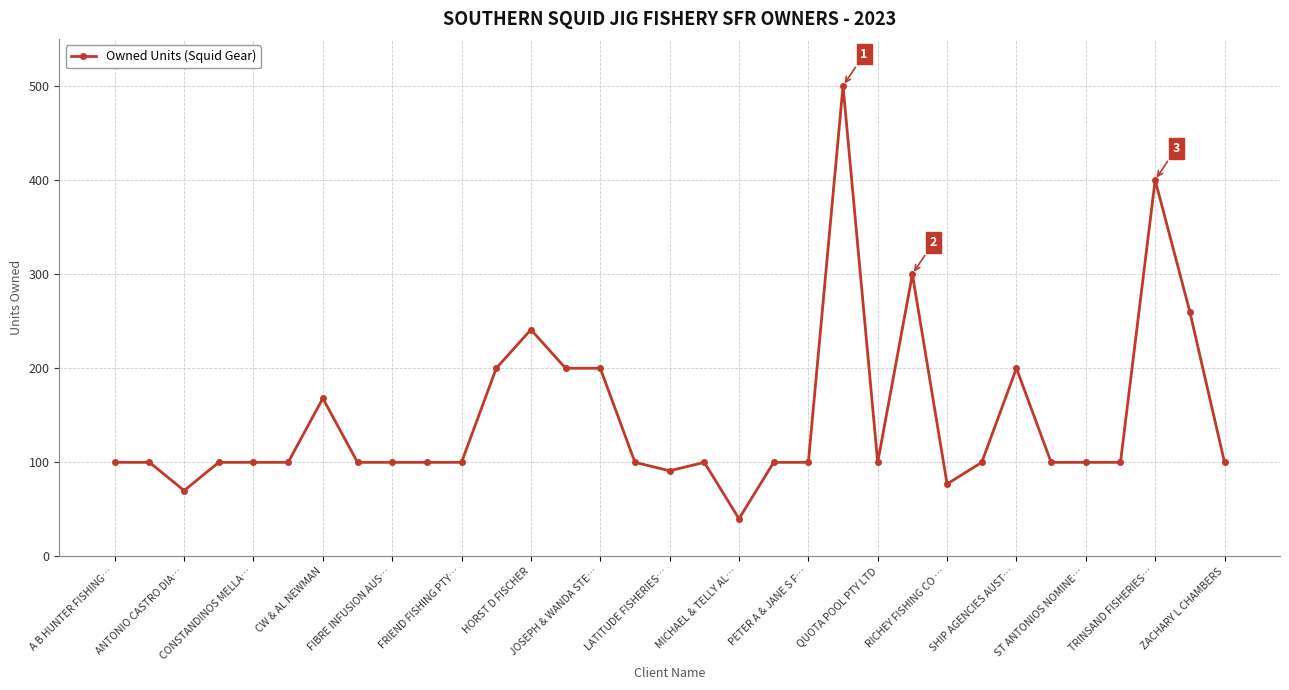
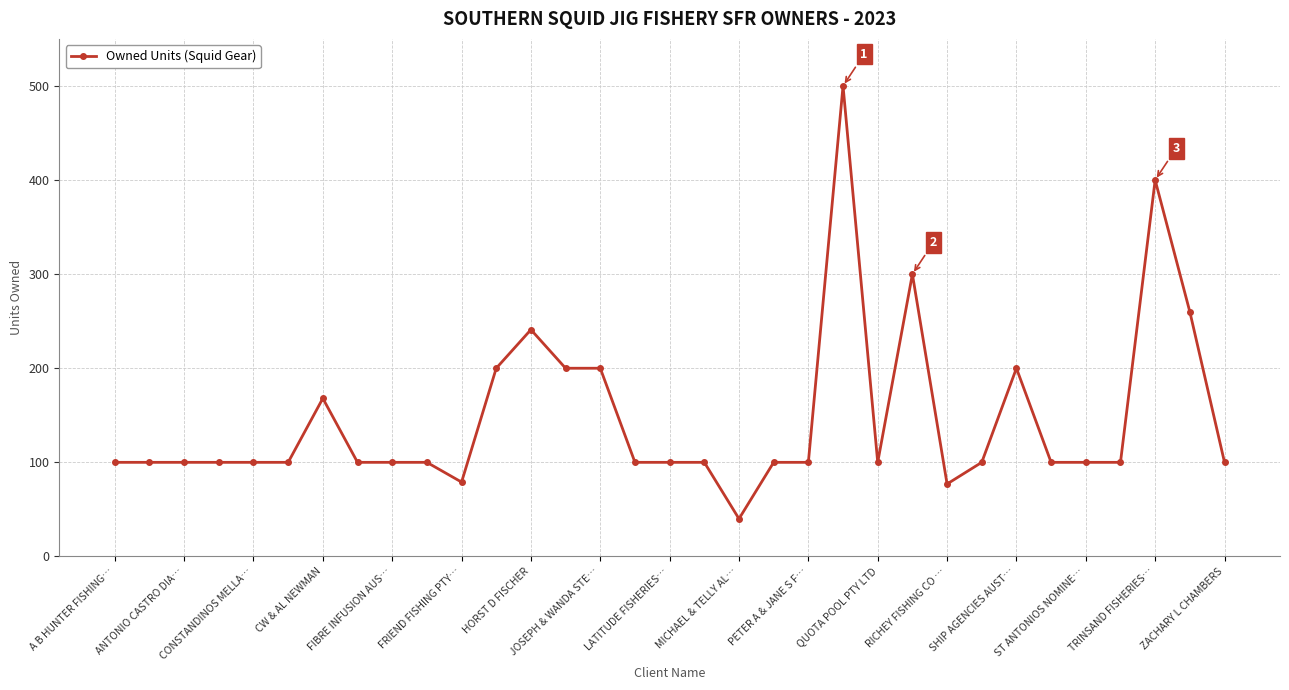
ANTONIO CASTRO DIA…: 70 -> 100
FRIEND FISHING PTY…: 100 -> 80
LATITUDE FISHERIES…: 90 -> 100
